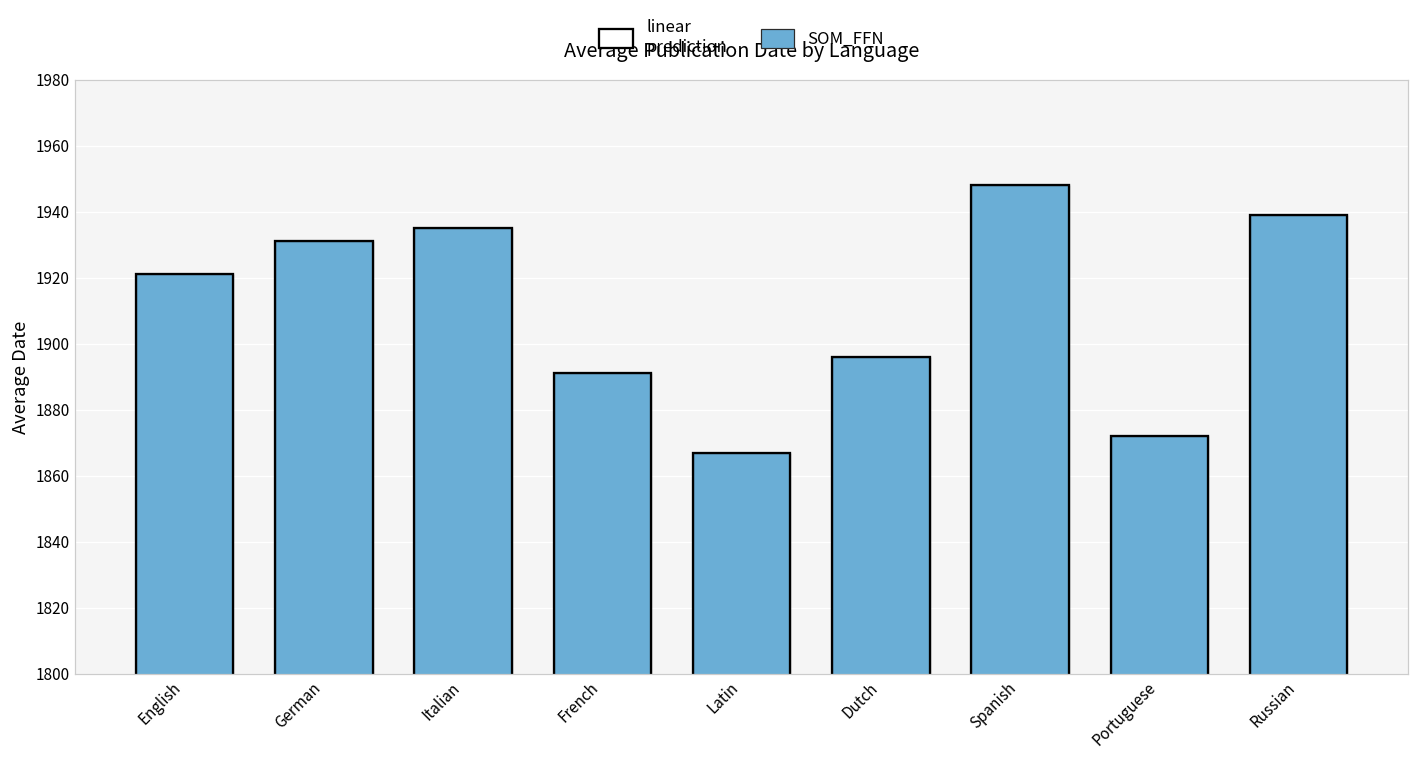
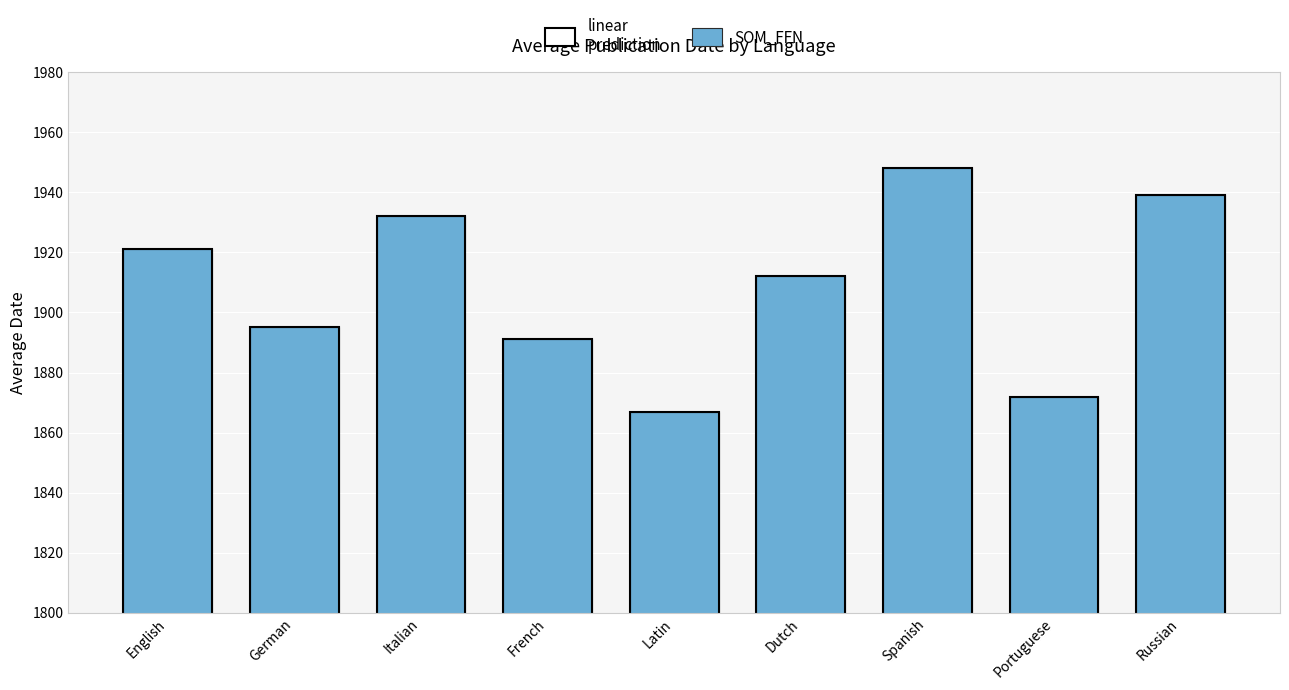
SOM_FFN, German: 1931 -> 1895
SOM_FFN, Italian: 1935 -> 1932
SOM_FFN, Dutch: 1896 -> 1912
